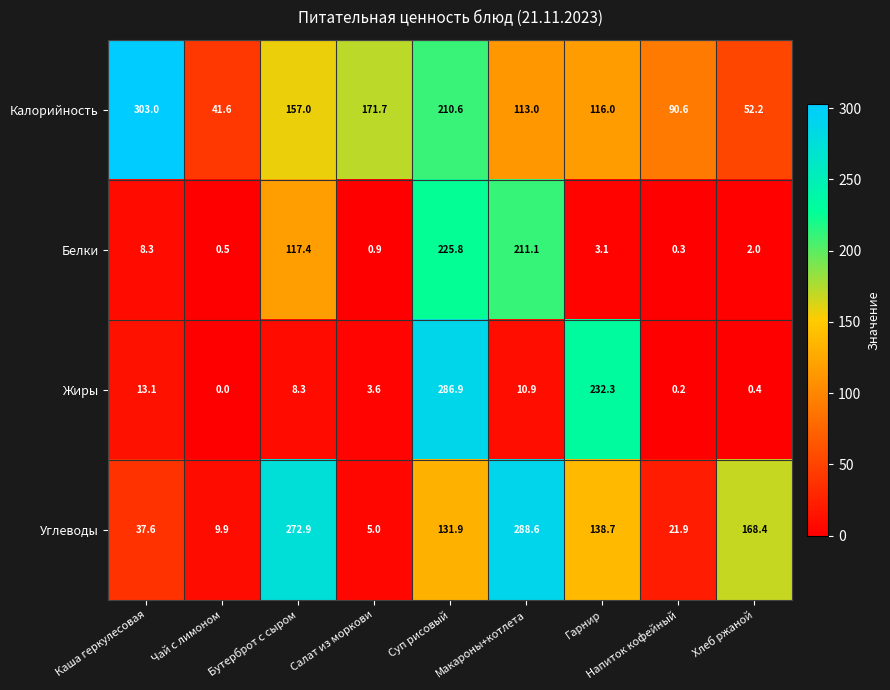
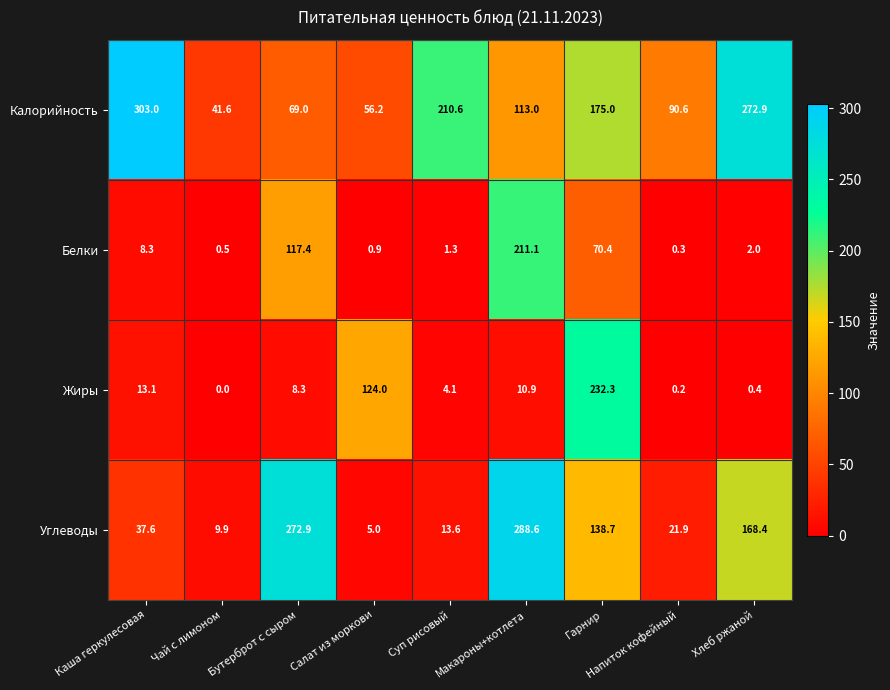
Калорийность, Бутерброт с сыром: 157.0 -> 69.0
Калорийность, Салат из моркови: 171.7 -> 56.2
Калорийность, Гарнир: 116.0 -> 175.0
Калорийность, Хлеб ржаной: 52.2 -> 272.9
Белки, Суп рисовый: 225.8 -> 1.3
Белки, Гарнир: 3.1 -> 70.4
Жиры, Салат из моркови: 3.6 -> 124.0
Жиры, Суп рисовый: 286.9 -> 4.1
Углеводы, Суп рисовый: 131.9 -> 13.6
